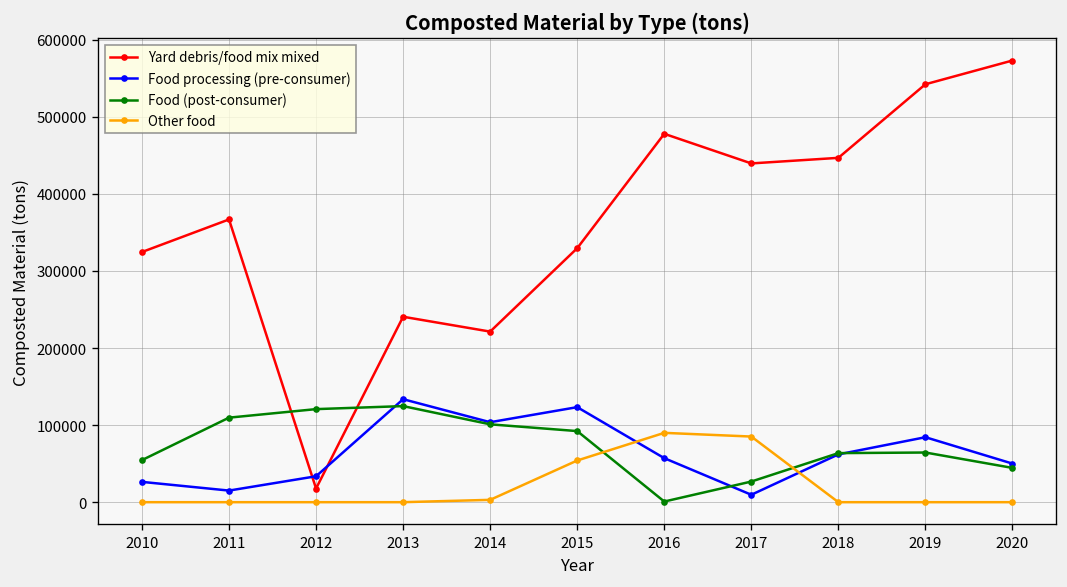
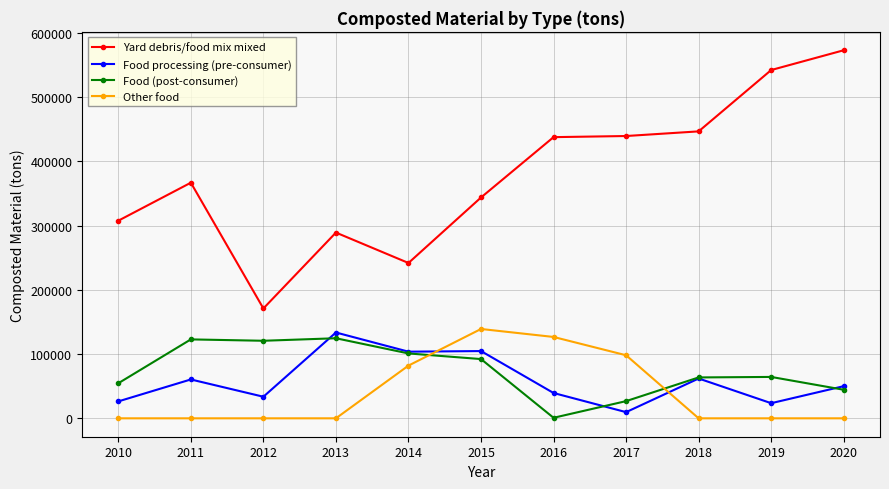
Yard debris/food mix mixed, 2010: 320000 -> 310000
Food processing (pre-consumer), 2011: 20000 -> 60000
Food (post-consumer), 2011: 110000 -> 120000
Yard debris/food mix mixed, 2012: 20000 -> 170000
Yard debris/food mix mixed, 2013: 240000 -> 290000
Yard debris/food mix mixed, 2014: 220000 -> 240000
Other food, 2014: 0 -> 80000
Yard debris/food mix mixed, 2015: 330000 -> 340000
Food processing (pre-consumer), 2015: 120000 -> 100000
Other food, 2015: 50000 -> 140000
Yard debris/food mix mixed, 2016: 480000 -> 440000
Food processing (pre-consumer), 2016: 60000 -> 40000
Other food, 2016: 90000 -> 130000
Other food, 2017: 90000 -> 100000
Food processing (pre-consumer), 2019: 80000 -> 20000
